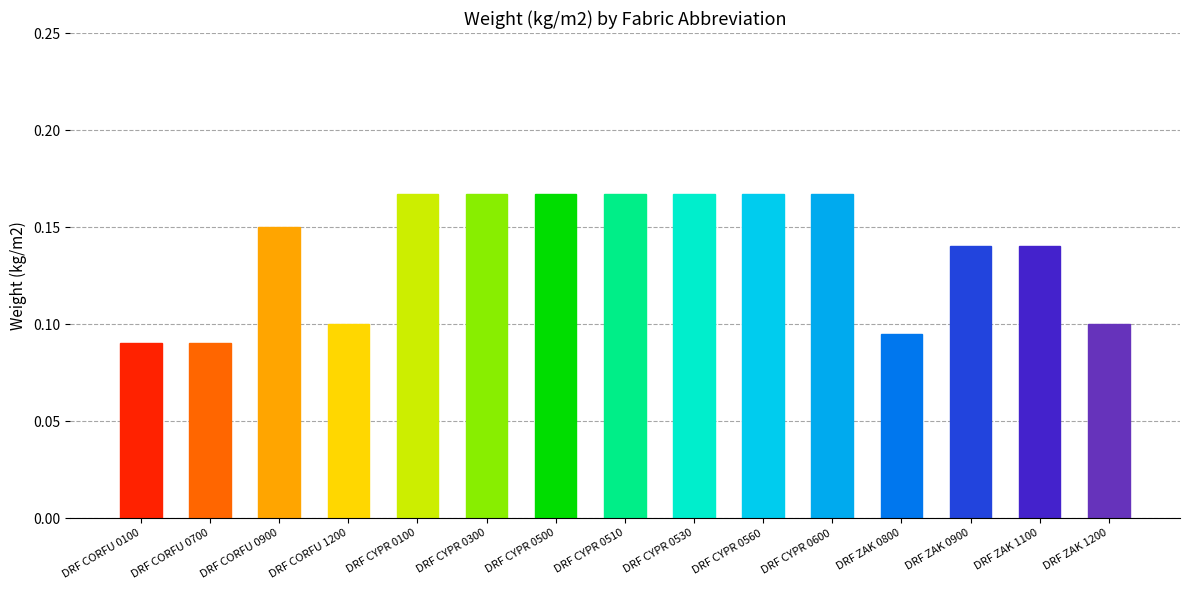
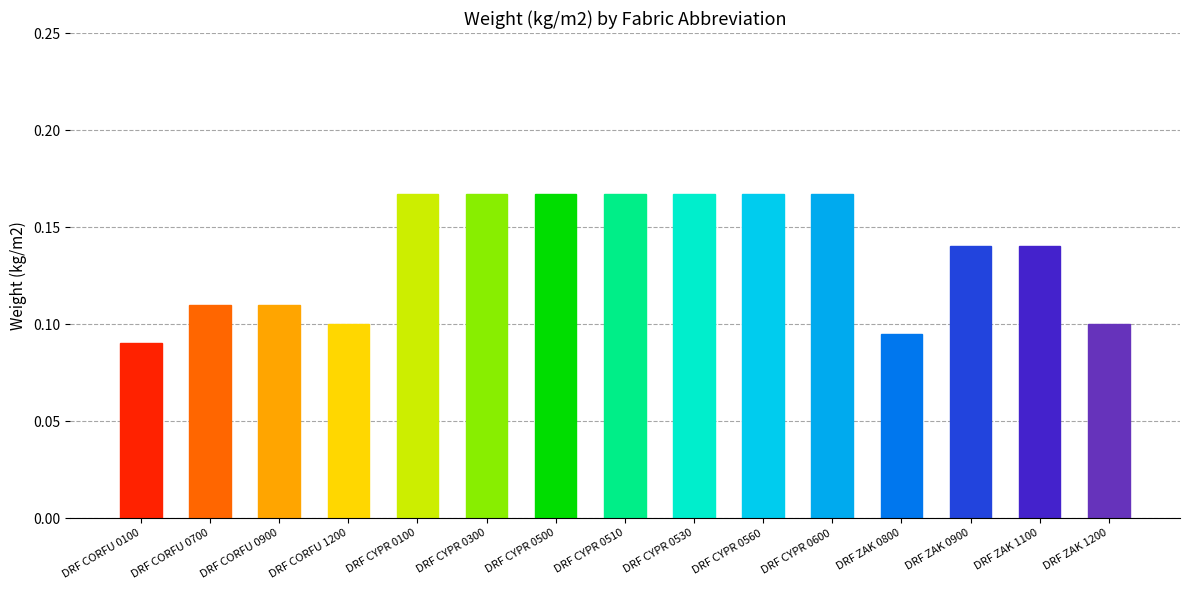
DRF CORFU 0700: 0.09 -> 0.11
DRF CORFU 0900: 0.15 -> 0.11
